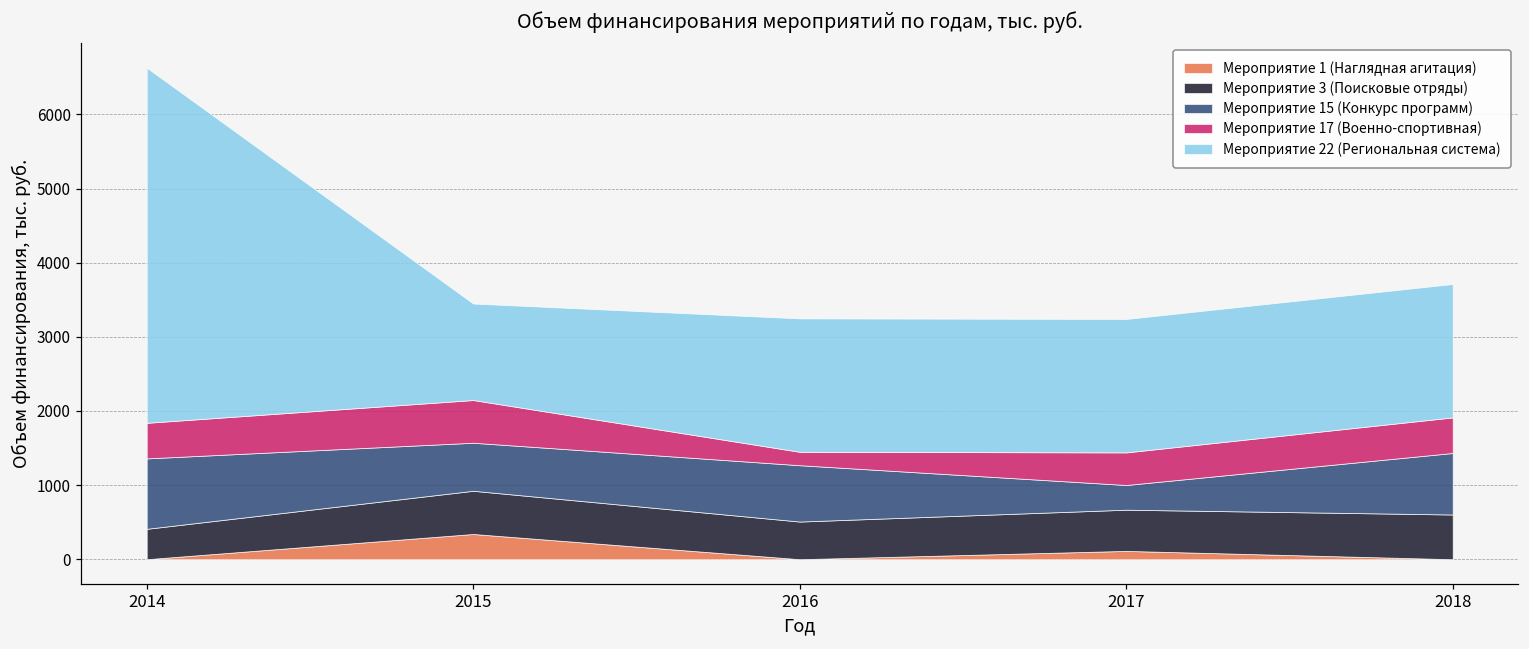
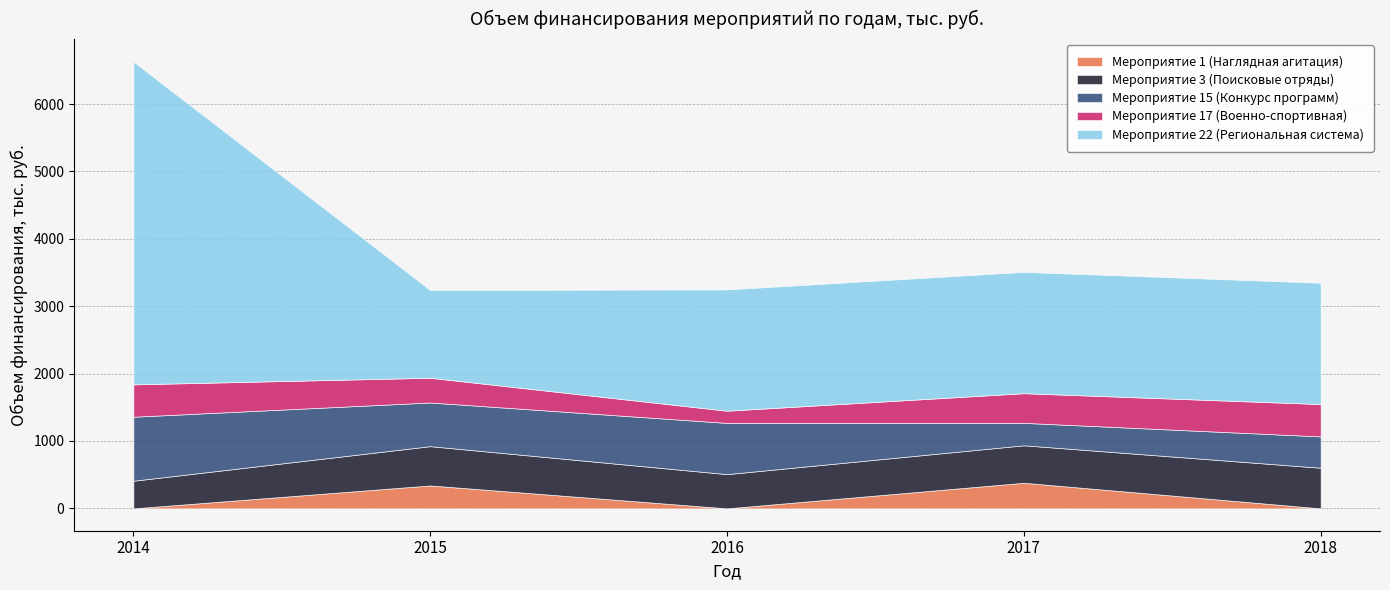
Мероприятие 17 (Военно-спортивная), 2015: 600 -> 400
Мероприятие 1 (Наглядная агитация), 2017: 100 -> 400
Мероприятие 15 (Конкурс программ), 2018: 800 -> 500
